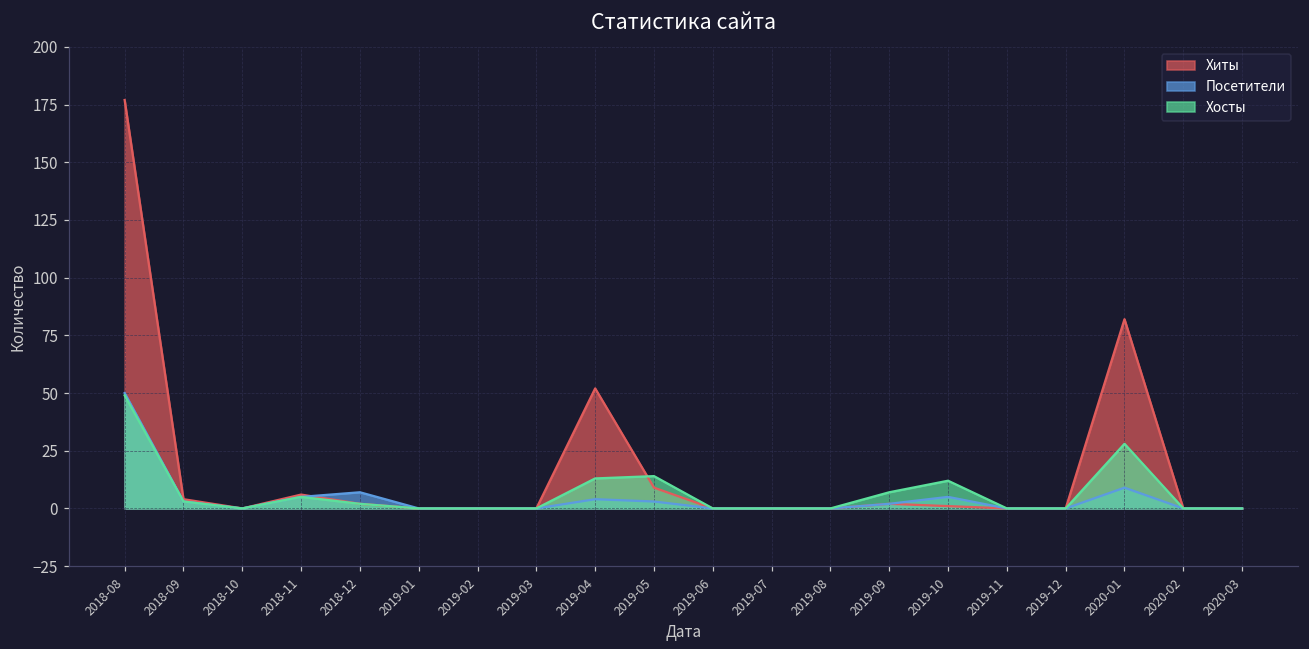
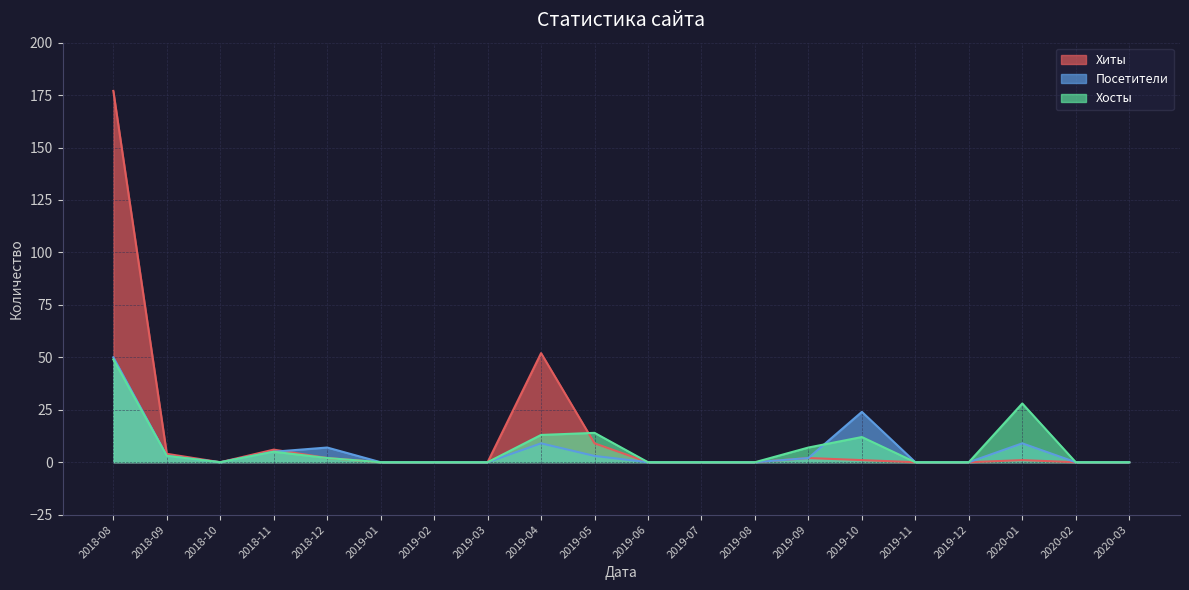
Посетители, 2019-04: 4 -> 9
Посетители, 2019-10: 5 -> 24
Хиты, 2020-01: 82 -> 1
